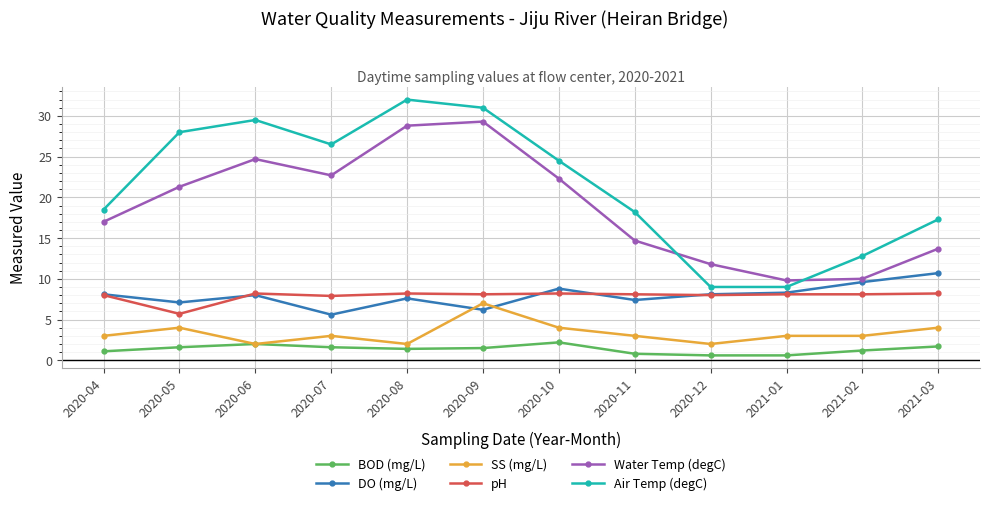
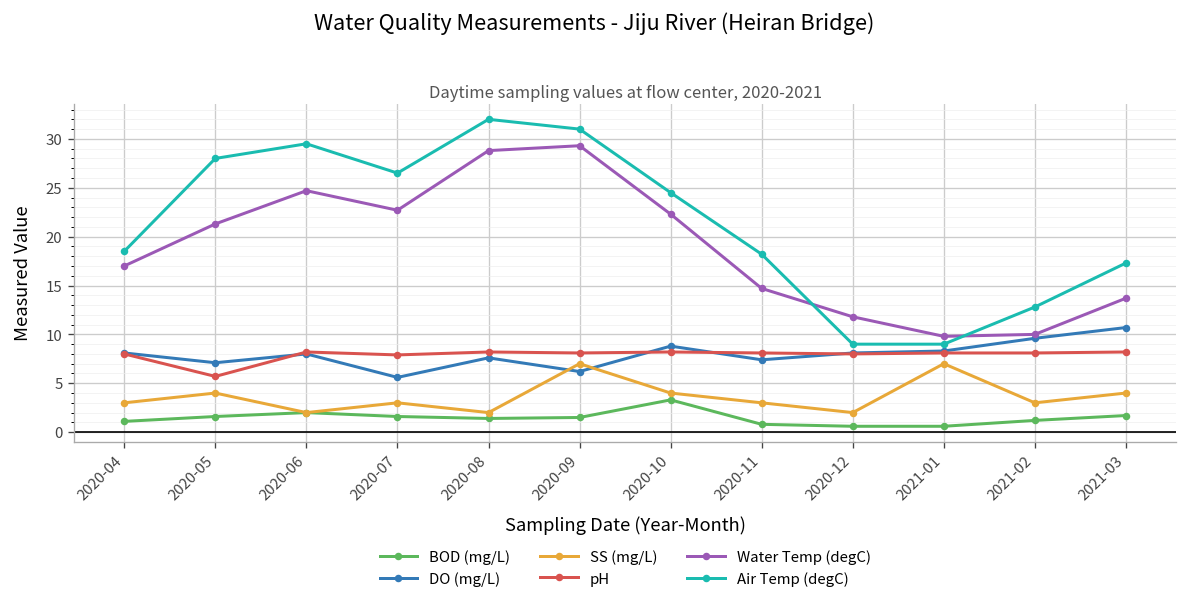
BOD (mg/L), 2020-10: 2 -> 3
SS (mg/L), 2021-01: 3 -> 7
